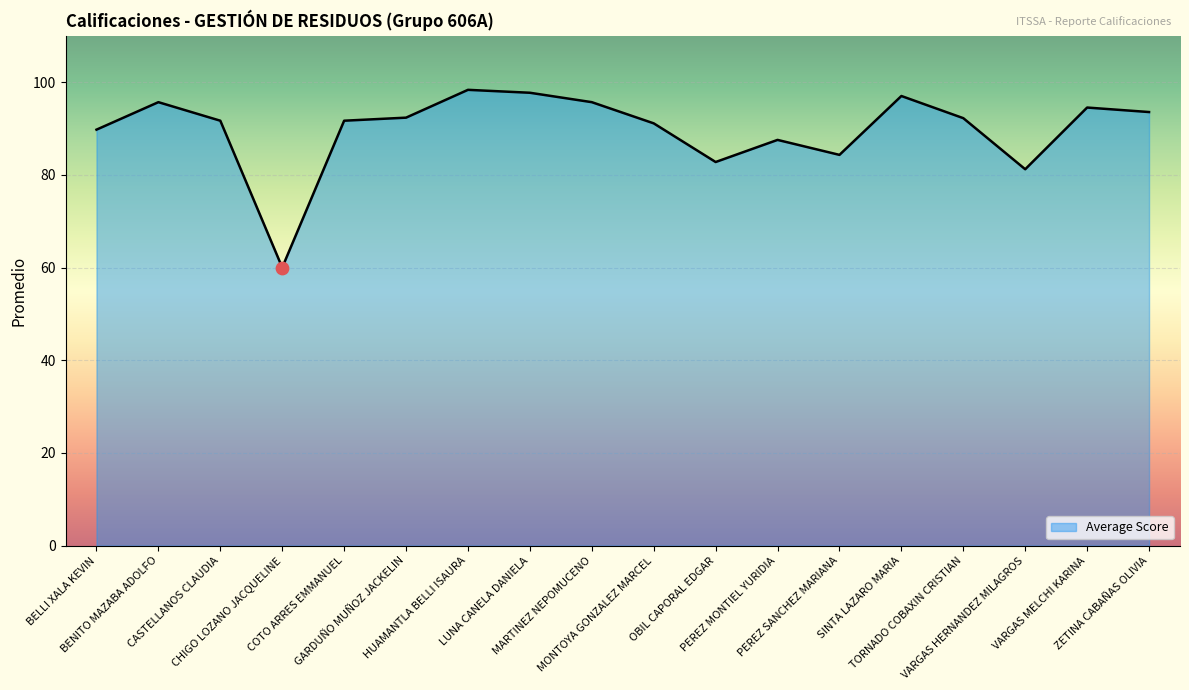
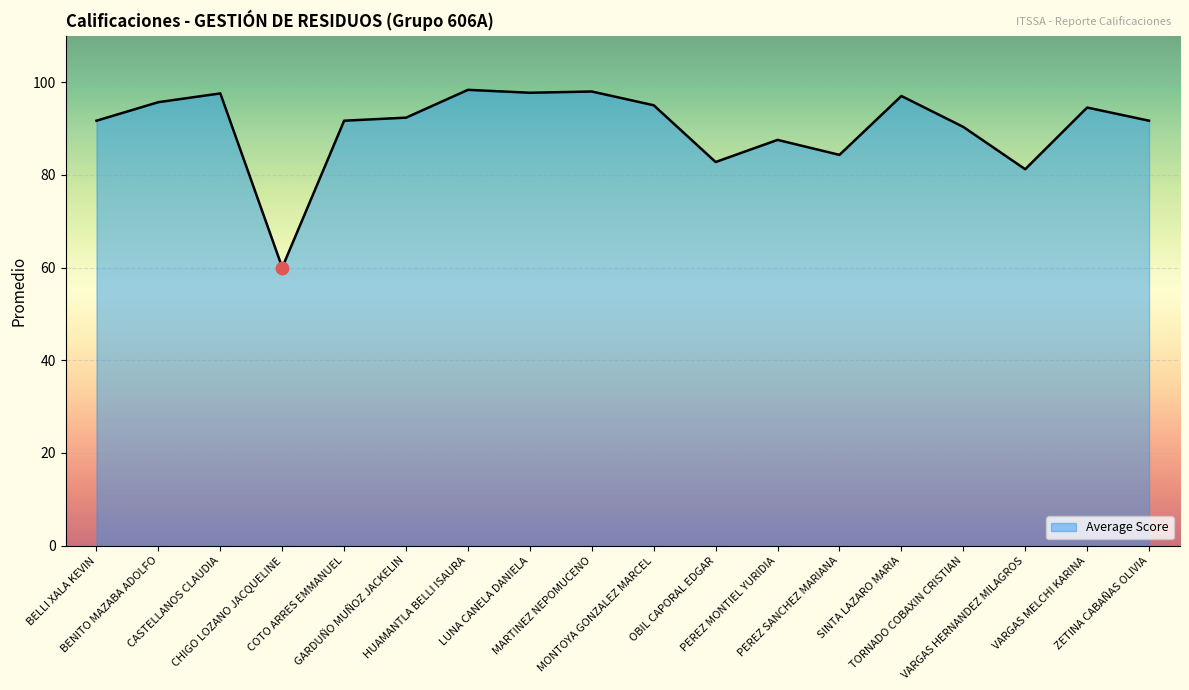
Average Score, BELLI XALA KEVIN: 90 -> 92
Average Score, CASTELLANOS CLAUDIA: 92 -> 98
Average Score, MARTINEZ NEPOMUCENO: 96 -> 98
Average Score, MONTOYA GONZALEZ MARCEL: 91 -> 95
Average Score, TORNADO COBAXIN CRISTIAN: 92 -> 90
Average Score, ZETINA CABAÑAS OLIVIA: 94 -> 92
